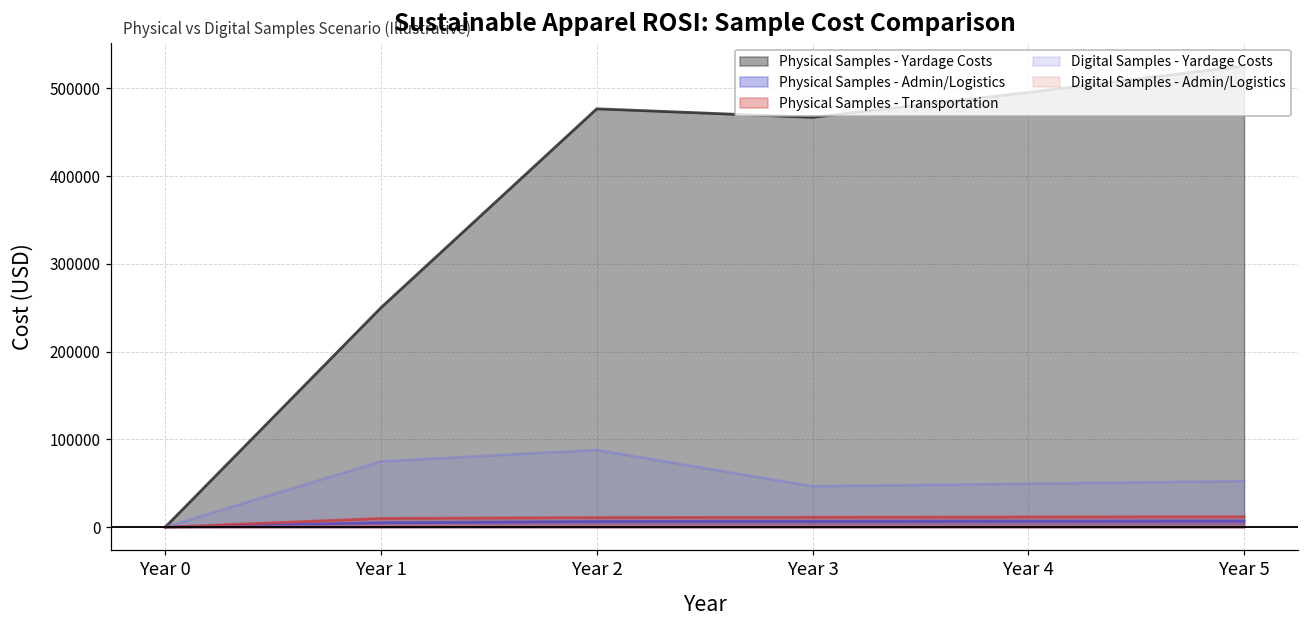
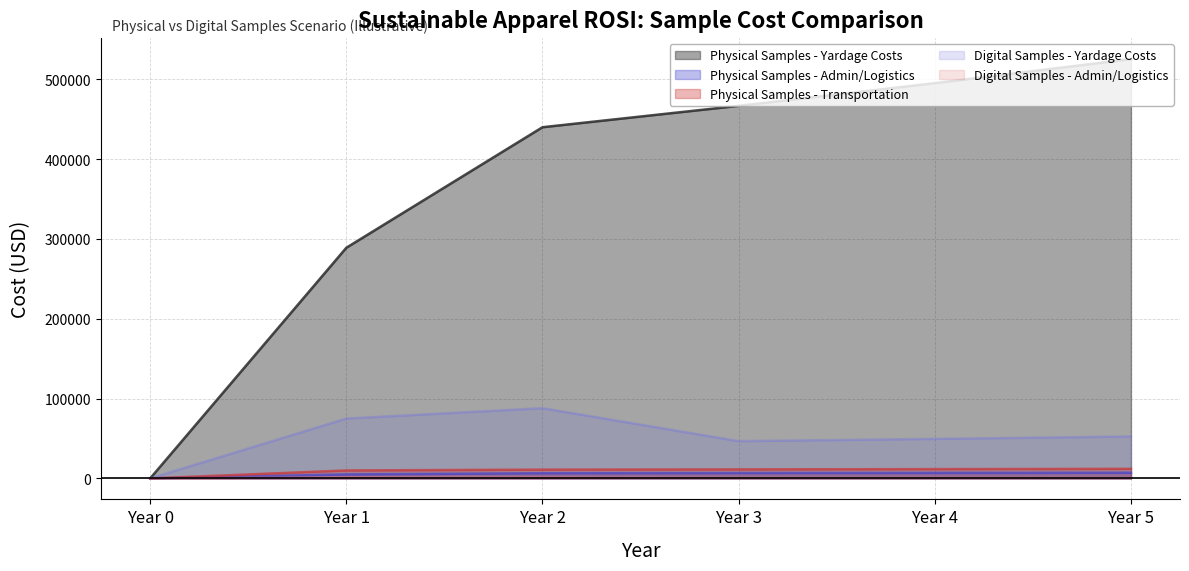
Physical Samples - Yardage Costs, Year 1: 250000 -> 290000
Physical Samples - Yardage Costs, Year 2: 480000 -> 440000
